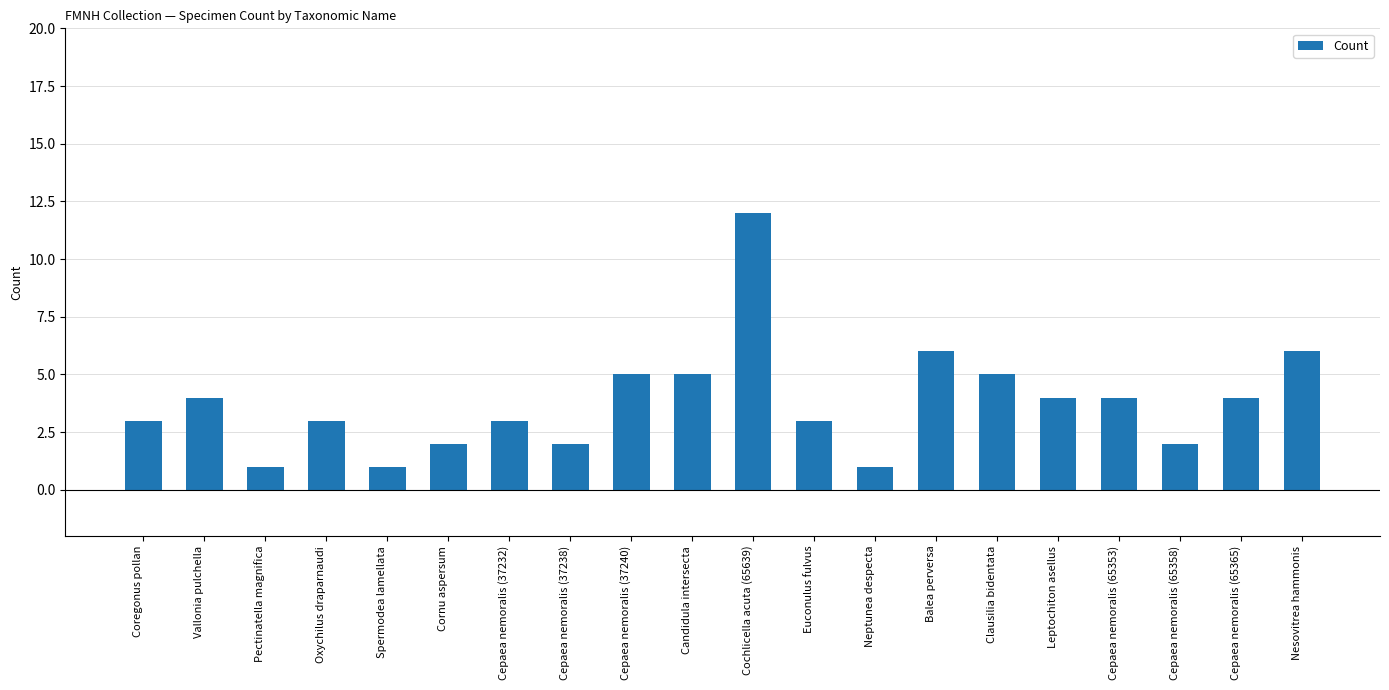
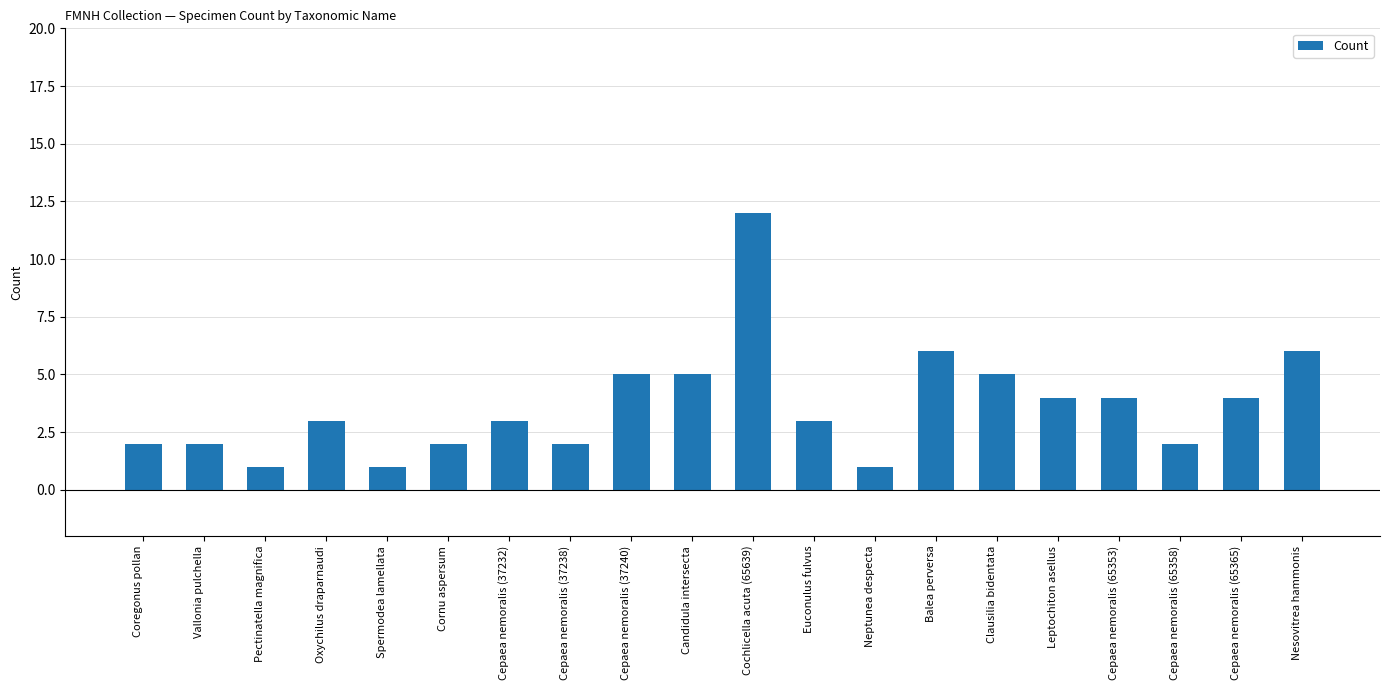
Coregonus pollan: 3 -> 2
Vallonia pulchella: 4 -> 2
